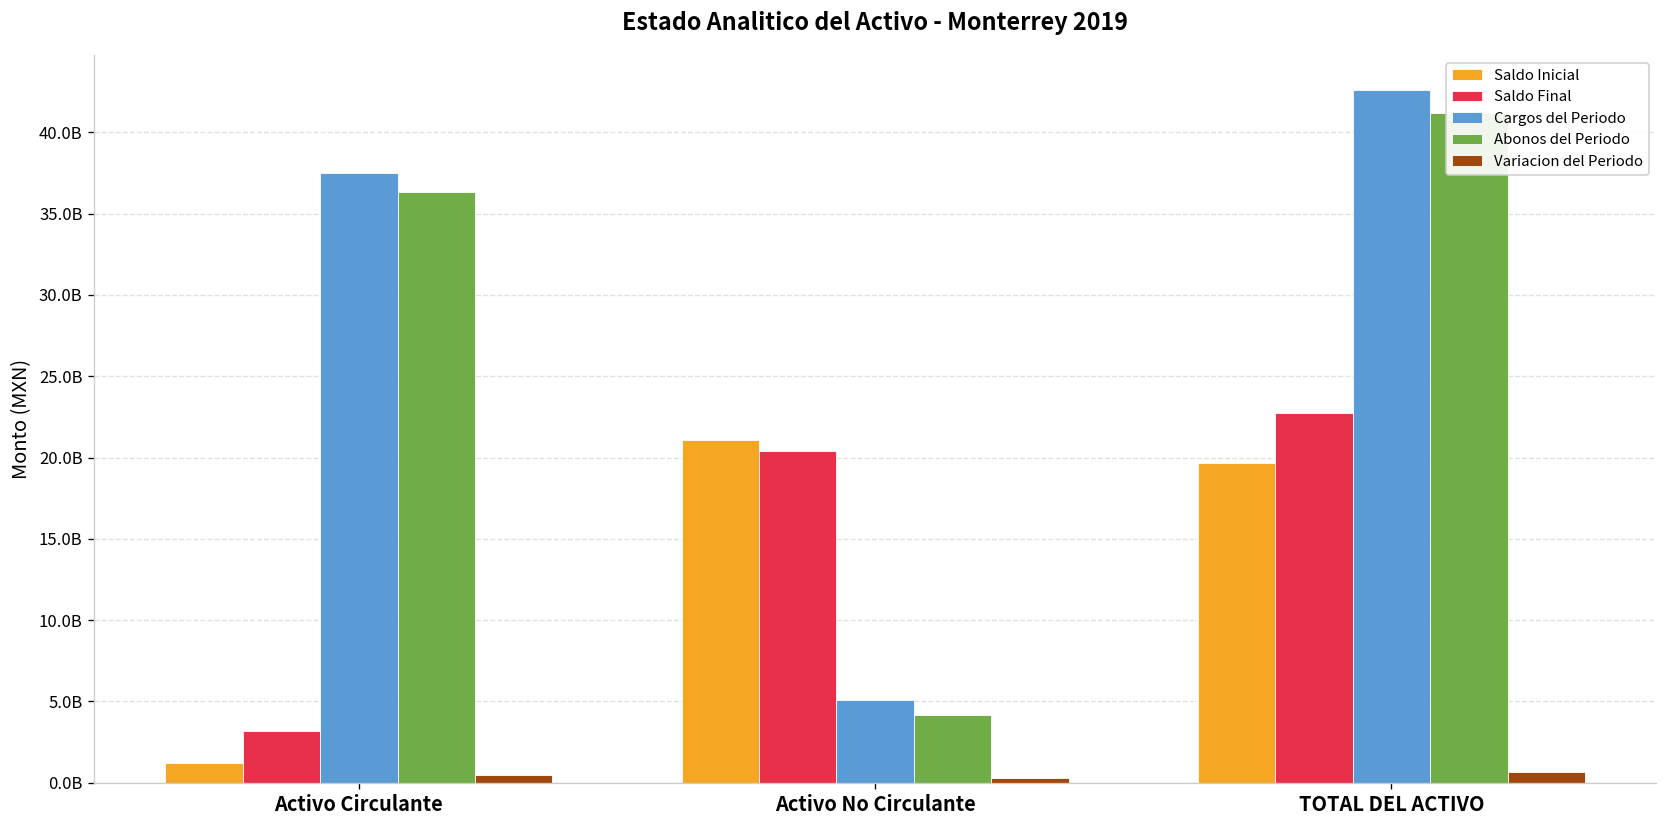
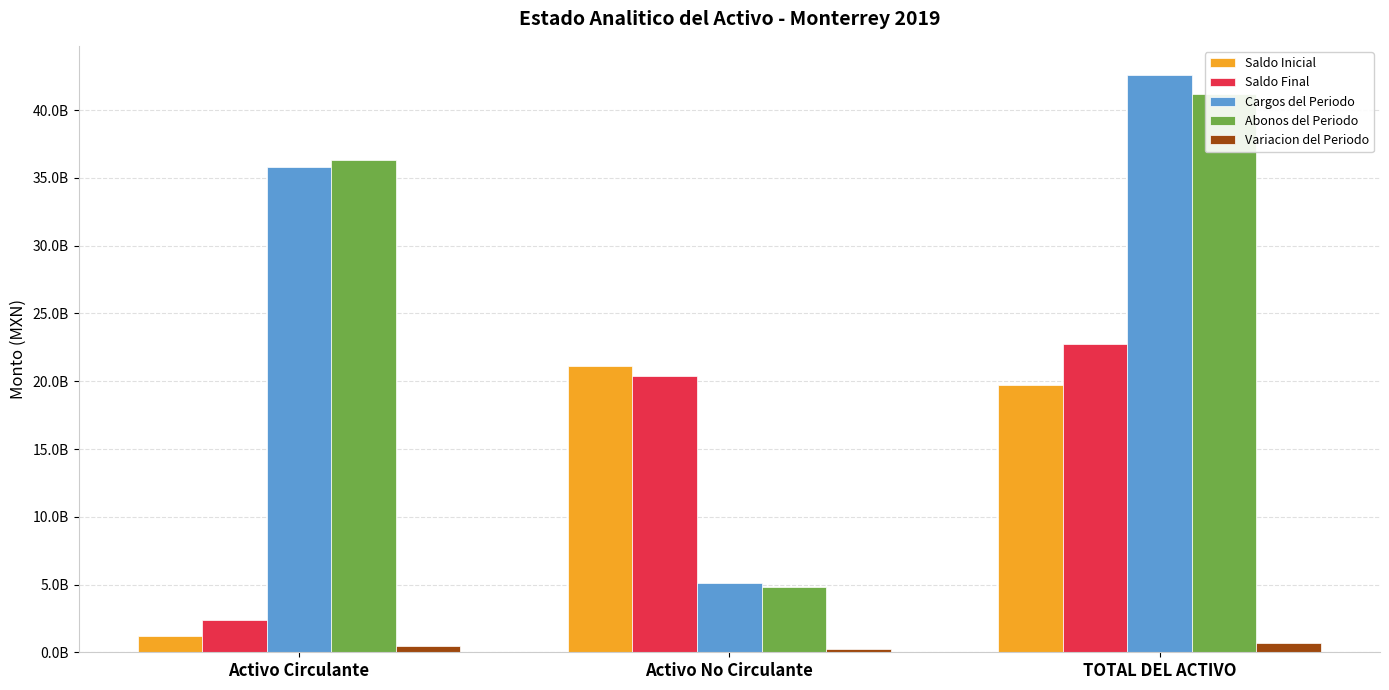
Saldo Final, Activo Circulante: 3200000000 -> 2400000000
Cargos del Periodo, Activo Circulante: 37500000000 -> 35800000000
Abonos del Periodo, Activo No Circulante: 4200000000 -> 4800000000
